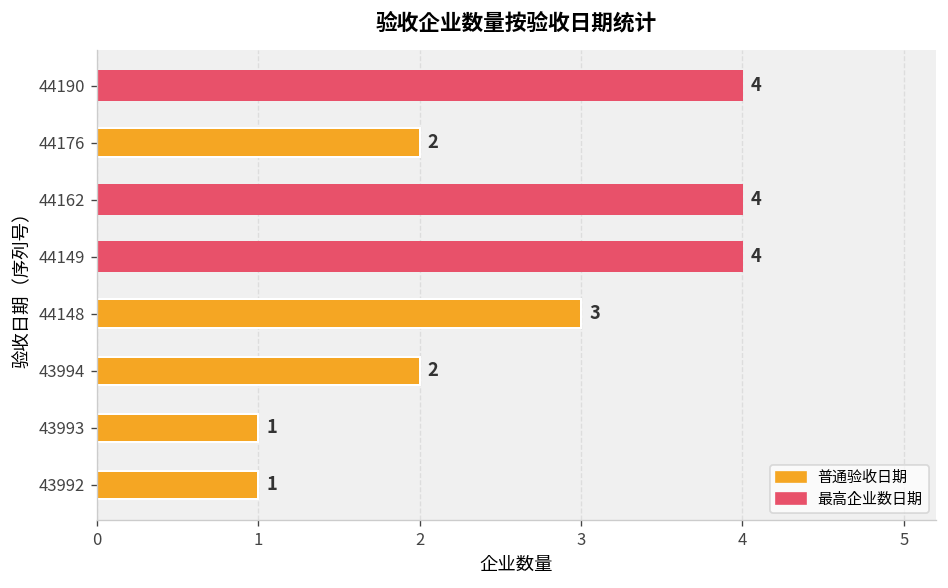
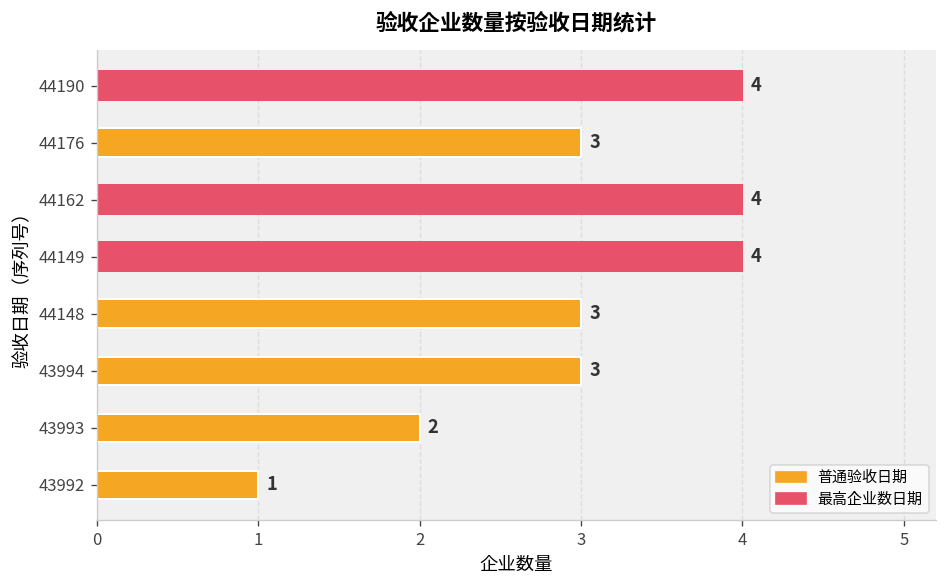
44176: 2 -> 3
43994: 2 -> 3
43993: 1 -> 2
